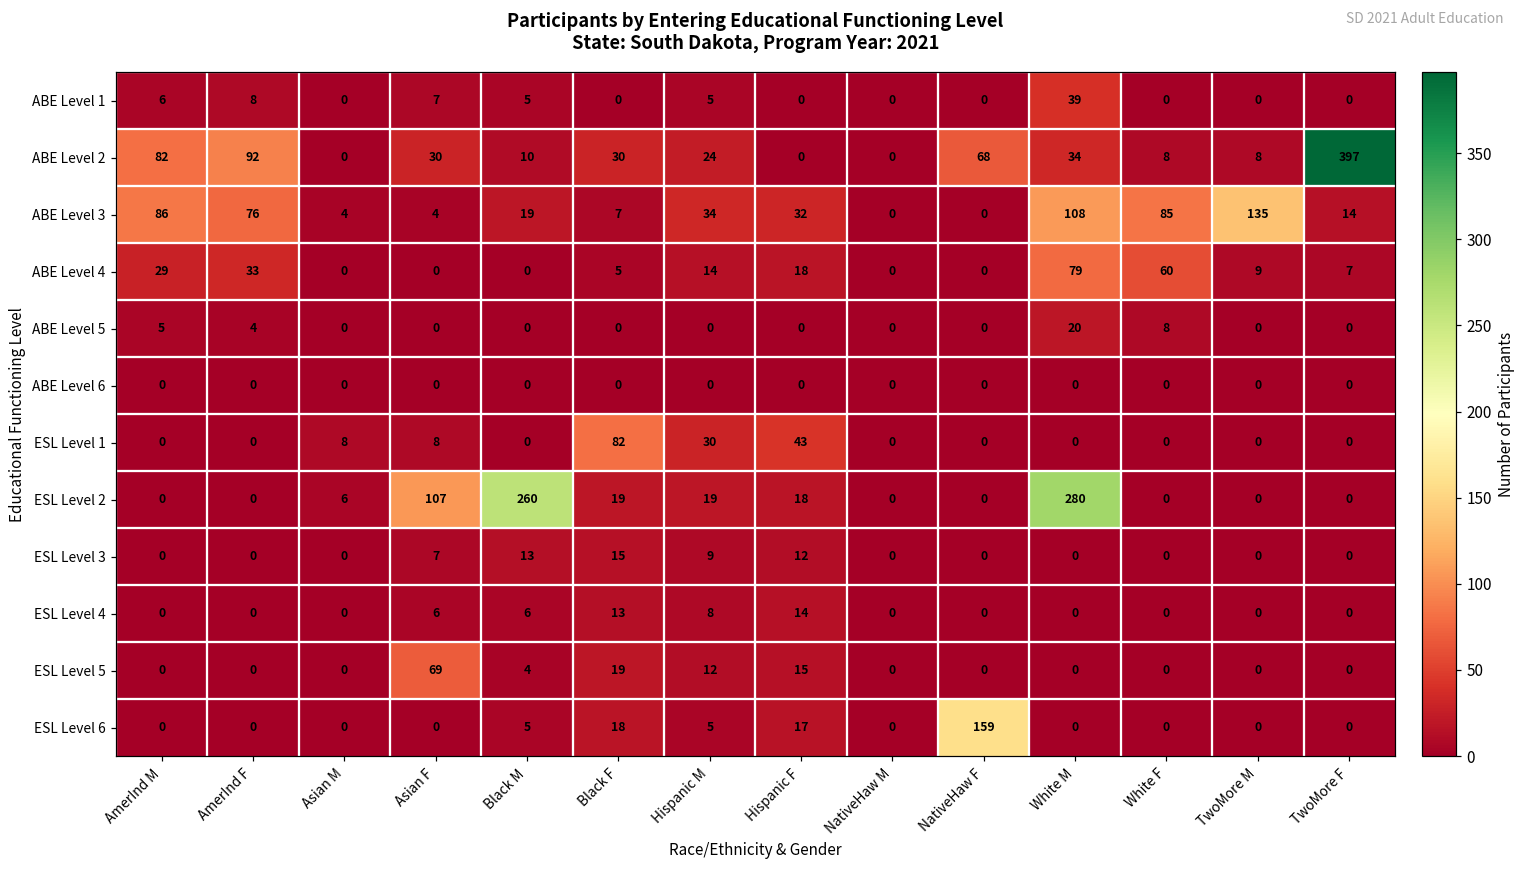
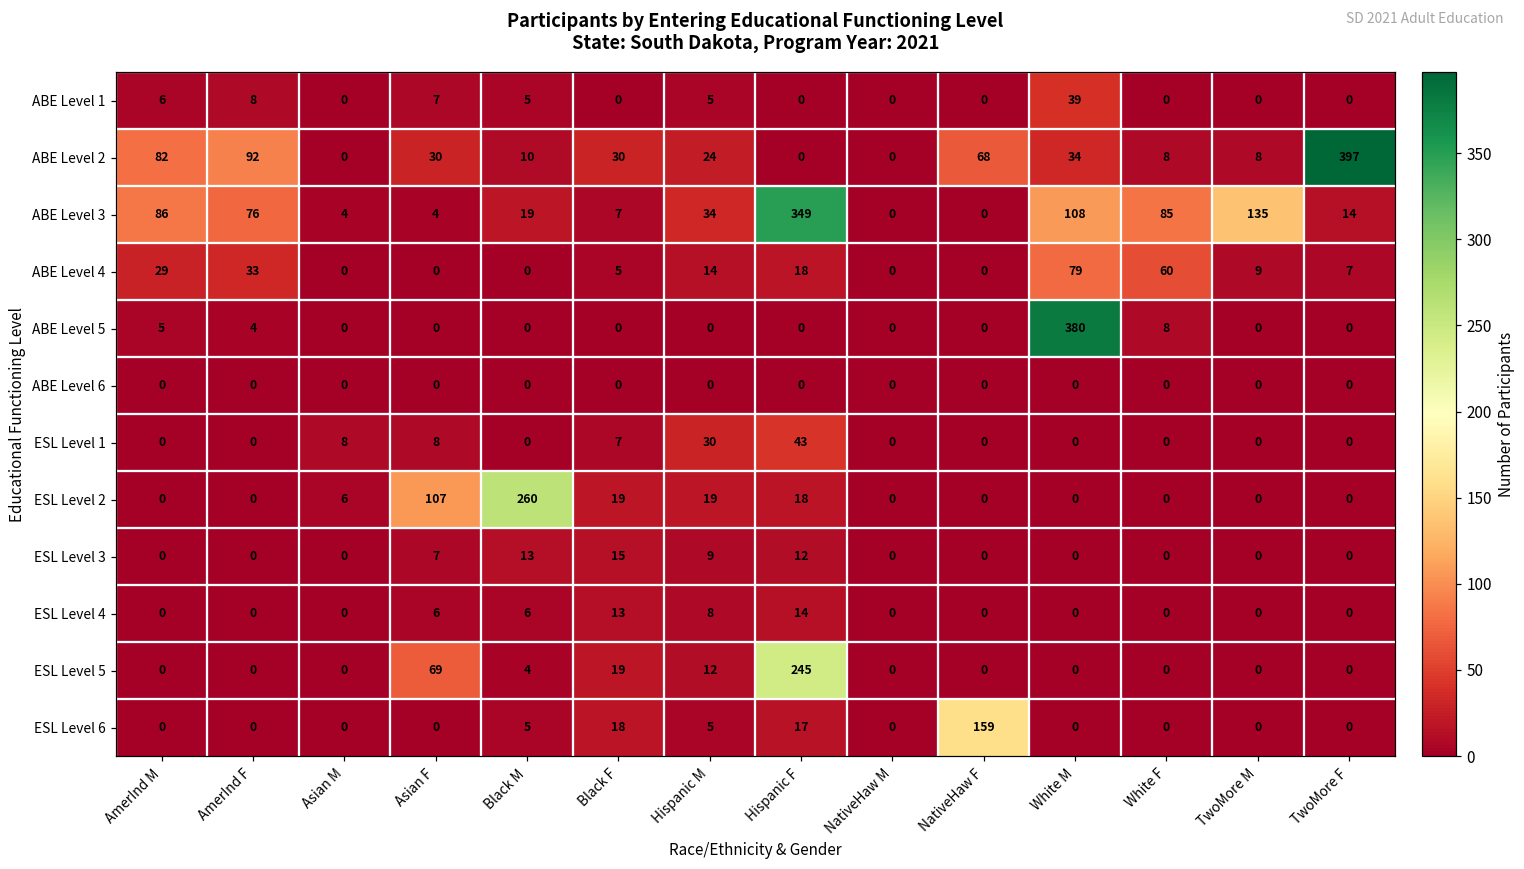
ABE Level 3, Hispanic F: 32 -> 349
ABE Level 5, White M: 20 -> 380
ESL Level 1, Black F: 82 -> 7
ESL Level 2, White M: 280 -> 0
ESL Level 5, Hispanic F: 15 -> 245
